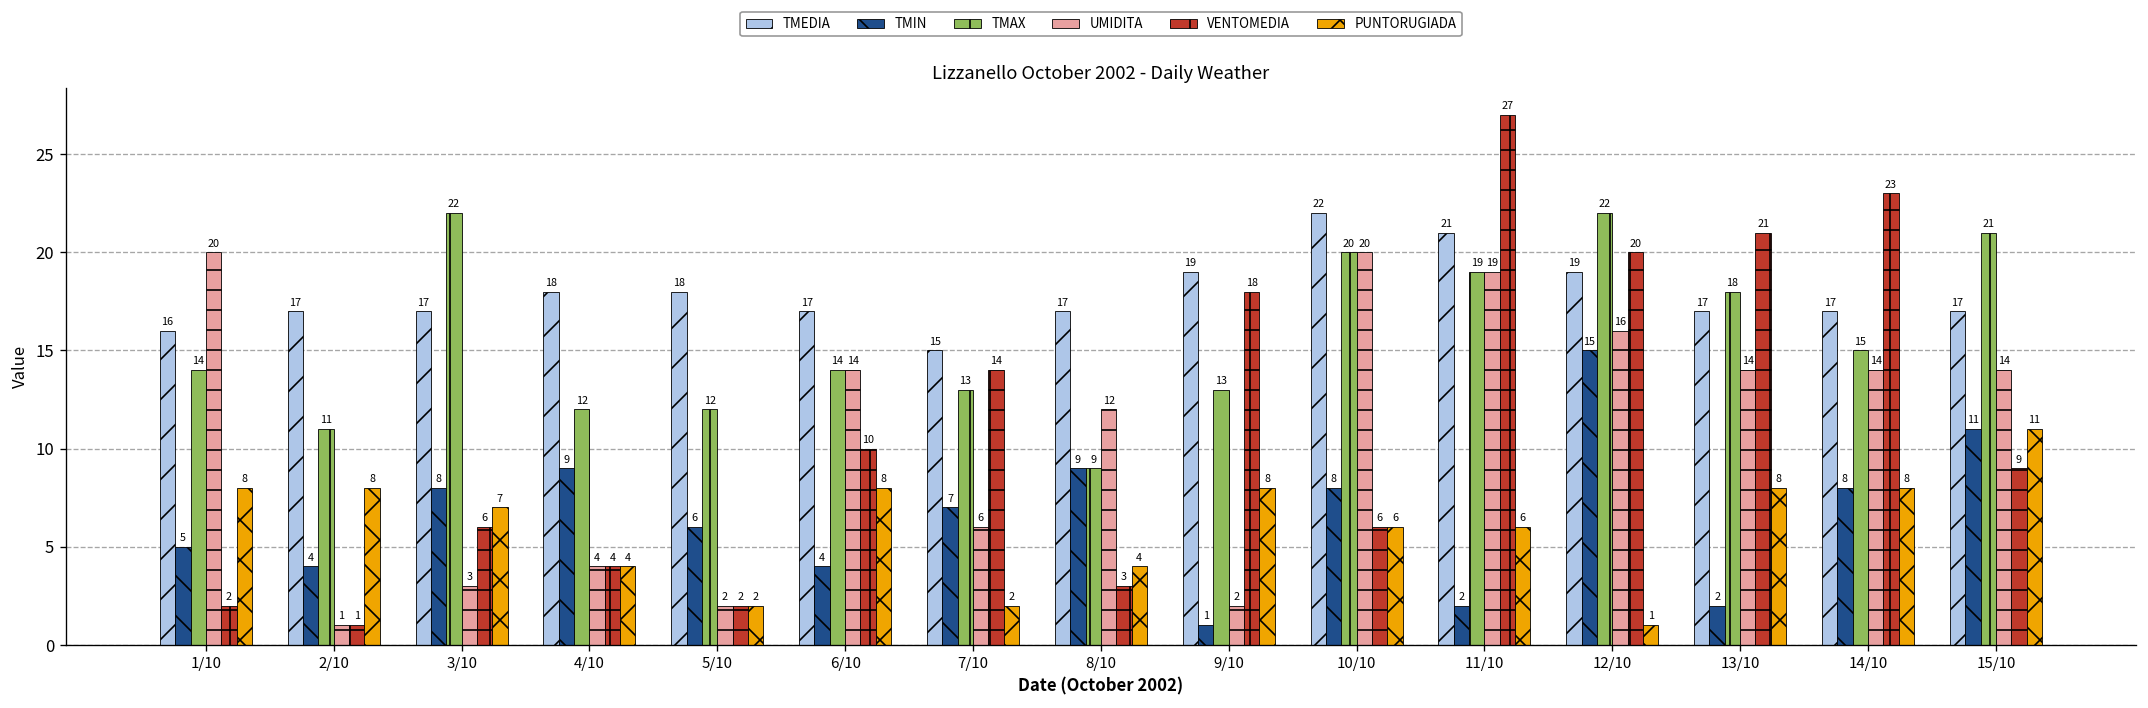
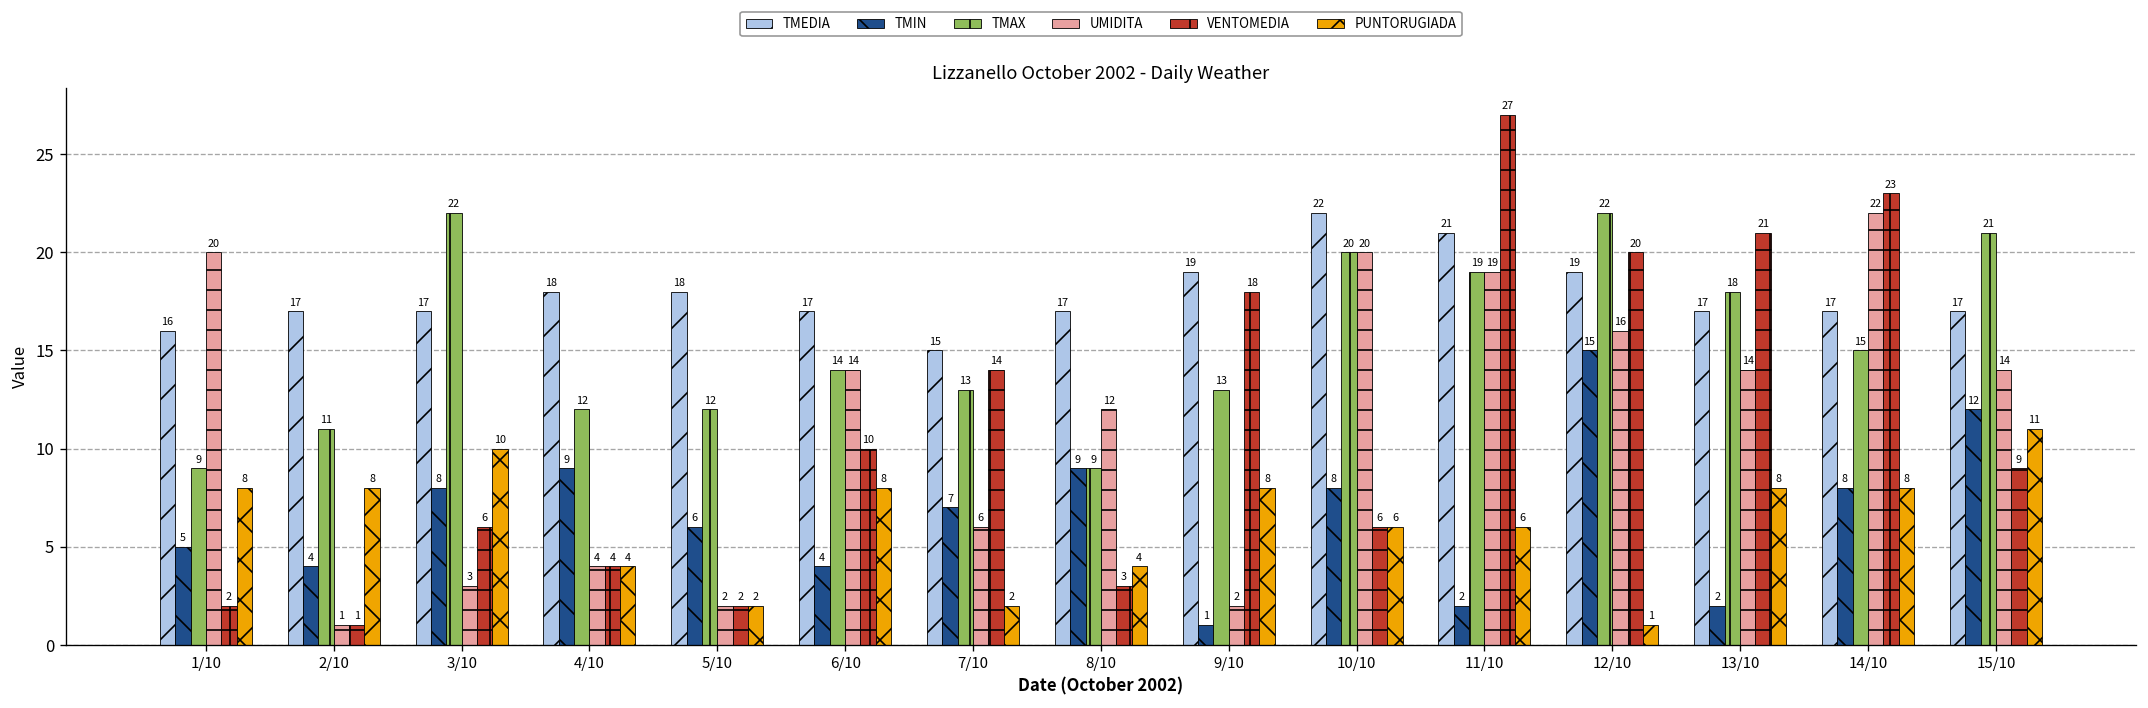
TMAX, 1/10: 14 -> 9
PUNTORUGIADA, 3/10: 7 -> 10
UMIDITA, 14/10: 14 -> 22
TMIN, 15/10: 11 -> 12
